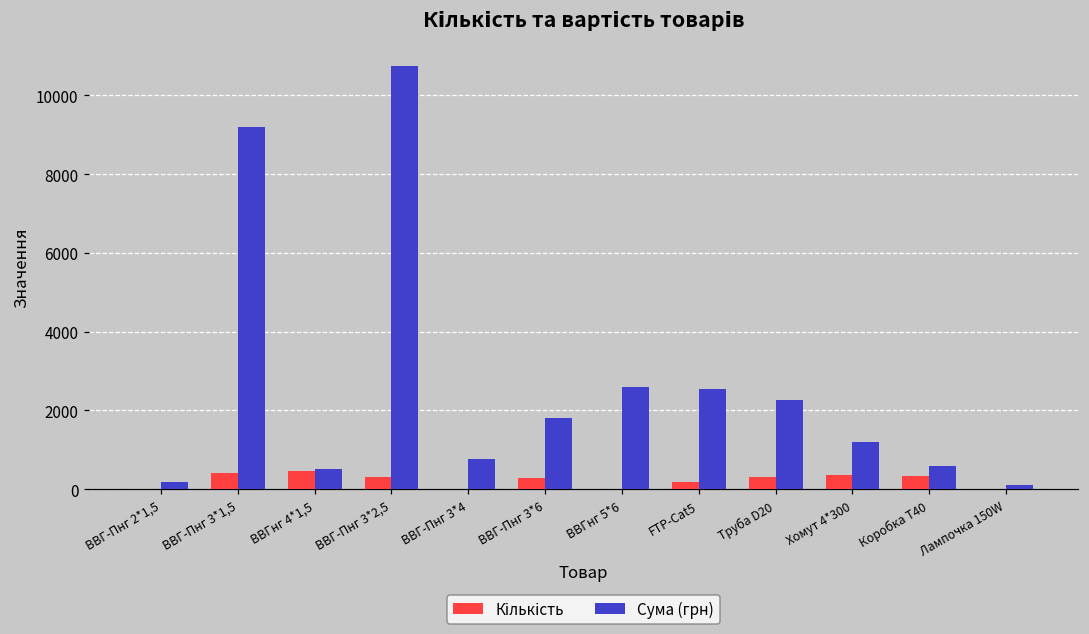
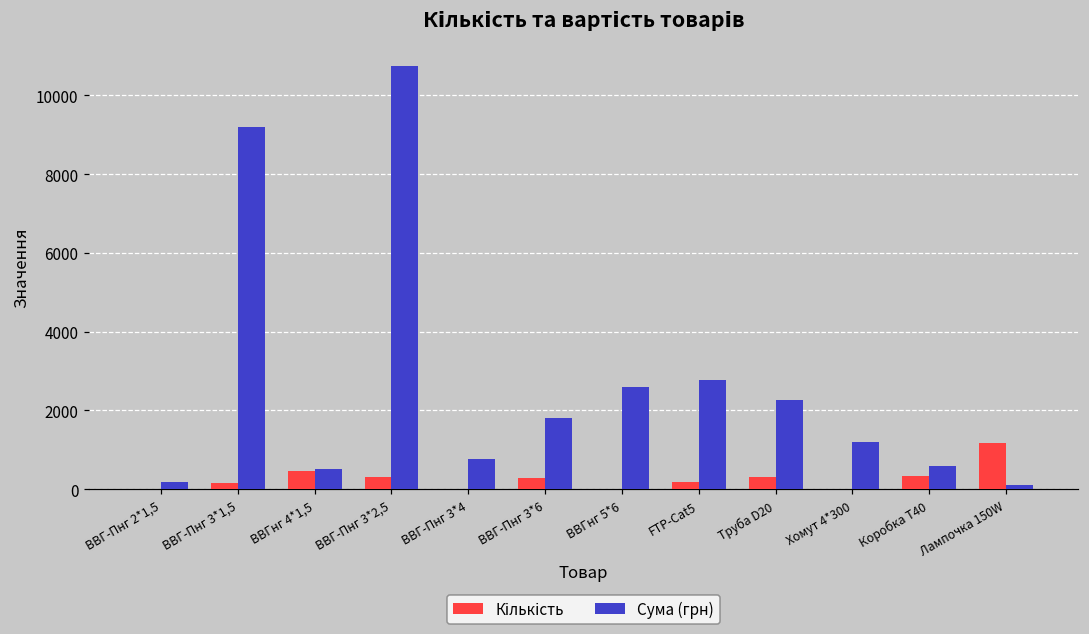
Кількість, ВВГ-Пнг 3*1,5: 400 -> 200
Сума (грн), FTP-Cat5: 2500 -> 2800
Кількість, Хомут 4*300: 400 -> 0
Кількість, Лампочка 150W: 0 -> 1200
